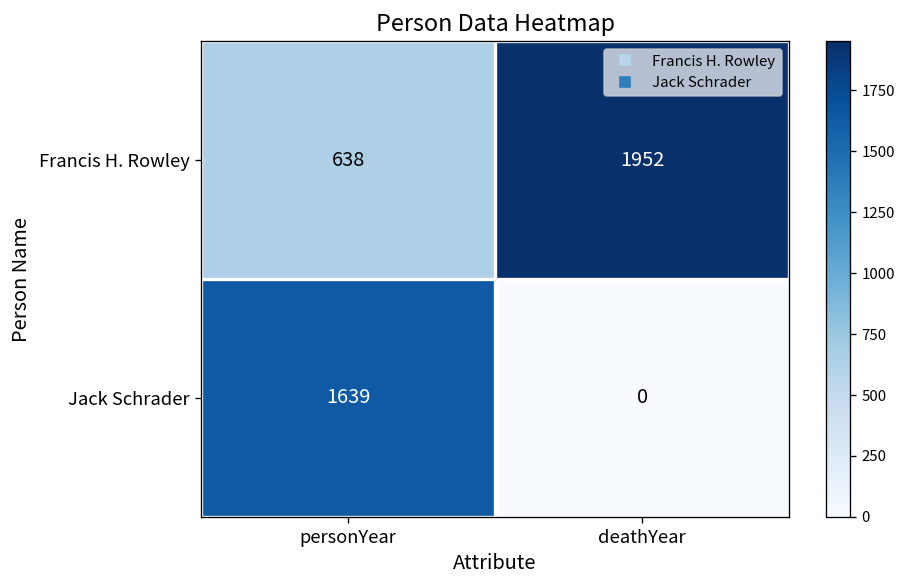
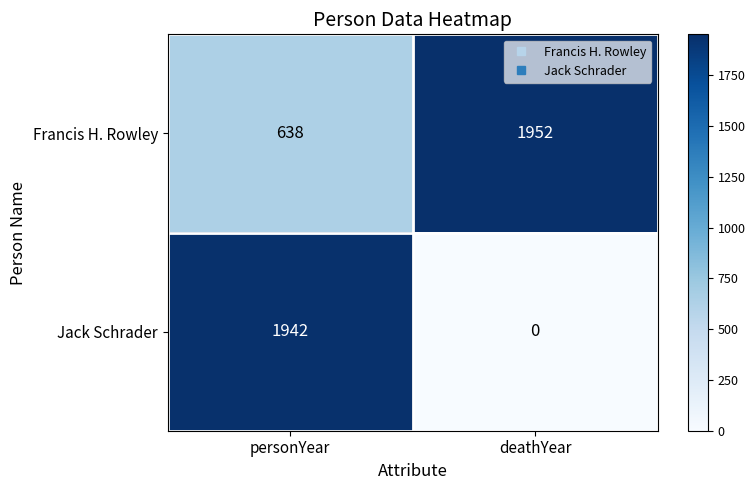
Jack Schrader, personYear: 1639 -> 1942
